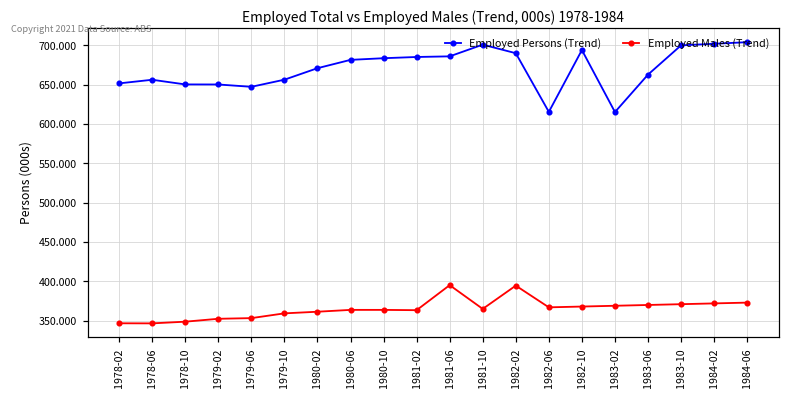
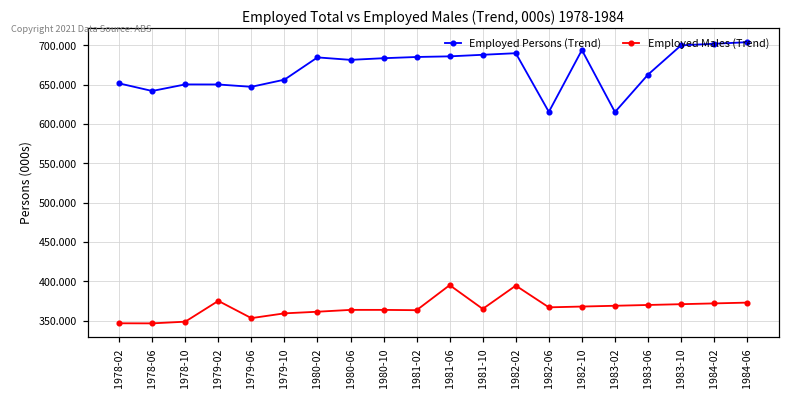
Employed Persons (Trend), 1978-06: 660 -> 640
Employed Males (Trend), 1979-02: 350 -> 380
Employed Persons (Trend), 1980-02: 670 -> 680
Employed Persons (Trend), 1981-10: 700 -> 690
